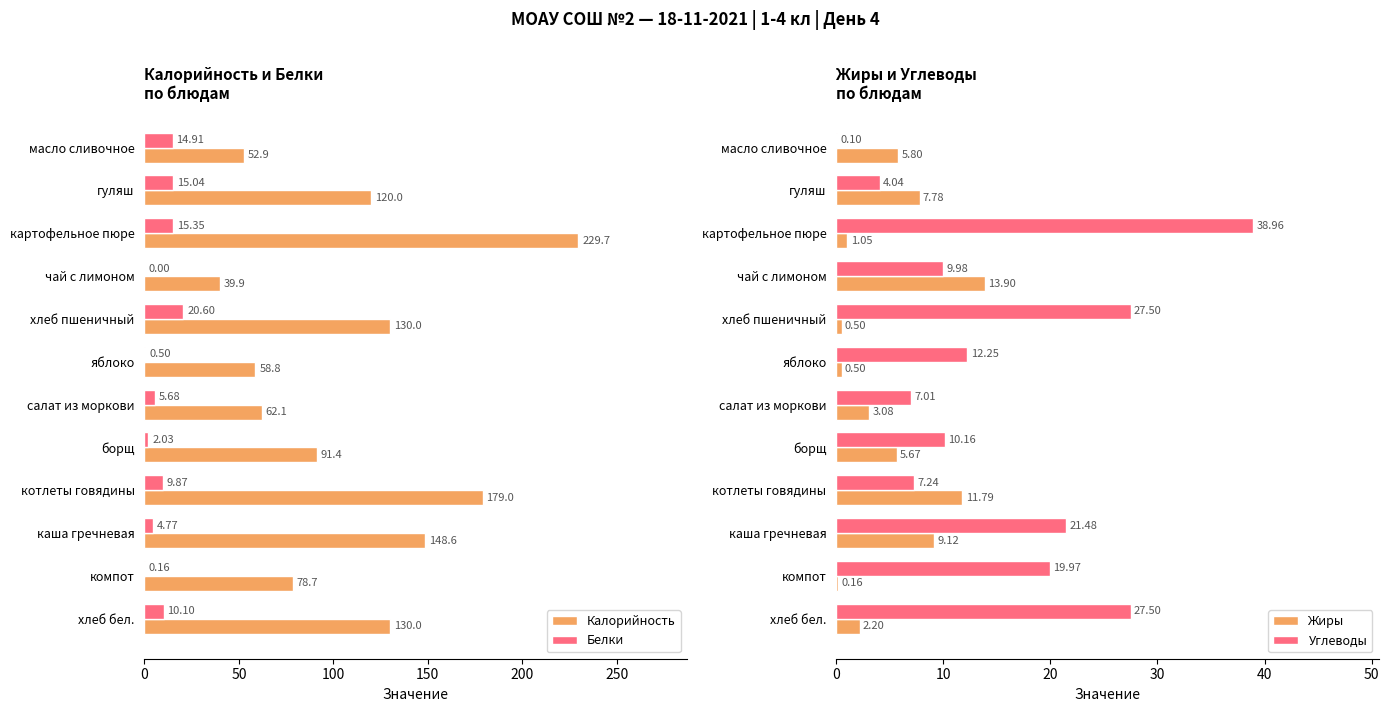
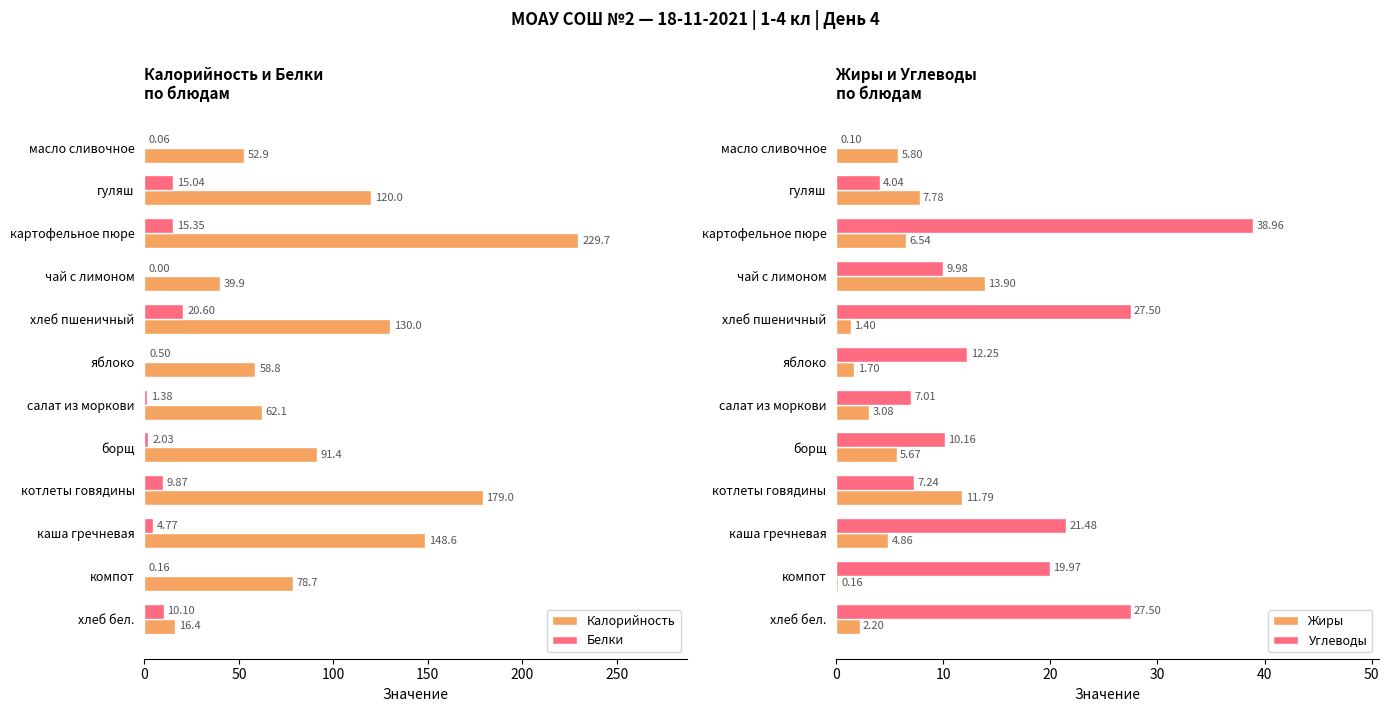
Калорийность и Белки по блюдам, Белки, масло сливочное: 14.91 -> 0.06
Калорийность и Белки по блюдам, Белки, салат из моркови: 5.68 -> 1.38
Калорийность и Белки по блюдам, Калорийность, хлеб бел.: 130.0 -> 16.4
Жиры и Углеводы по блюдам, Жиры, картофельное пюре: 1.05 -> 6.54
Жиры и Углеводы по блюдам, Жиры, хлеб пшеничный: 0.50 -> 1.40
Жиры и Углеводы по блюдам, Жиры, яблоко: 0.50 -> 1.70
Жиры и Углеводы по блюдам, Жиры, каша гречневая: 9.12 -> 4.86
